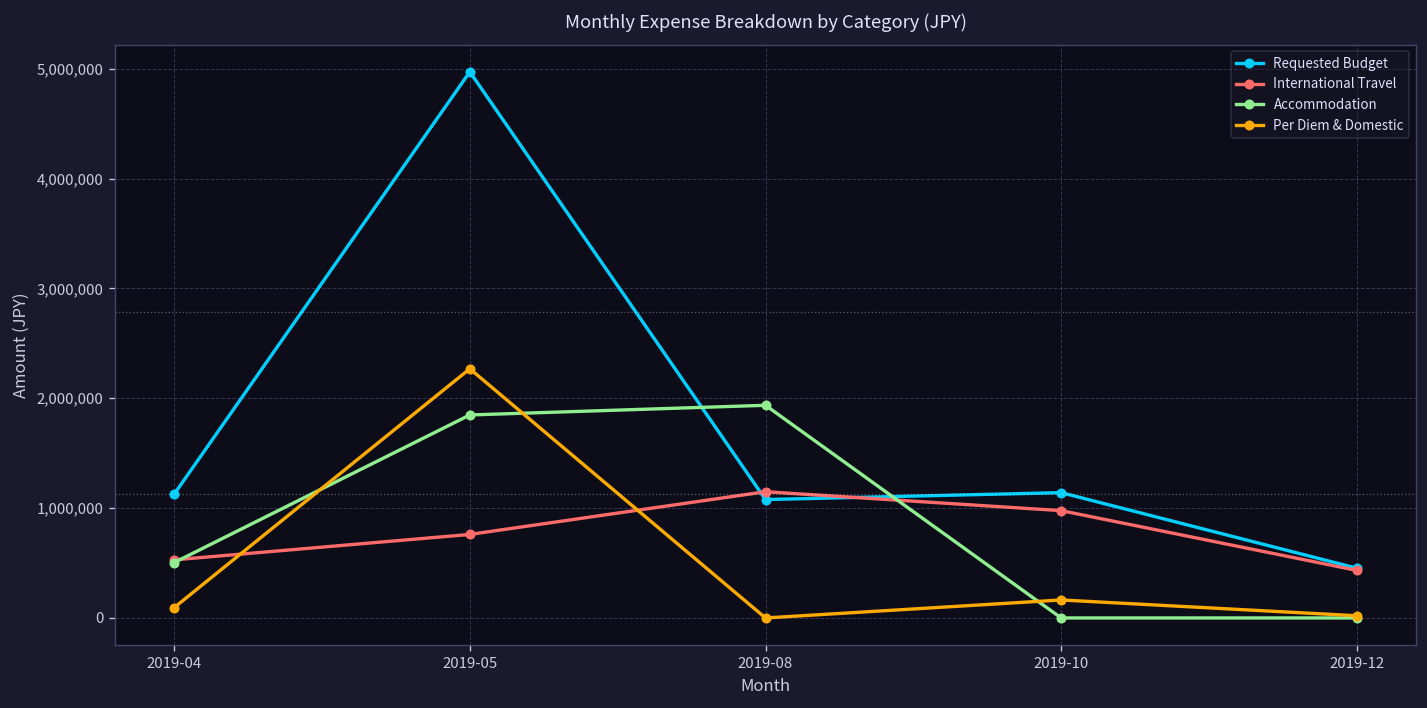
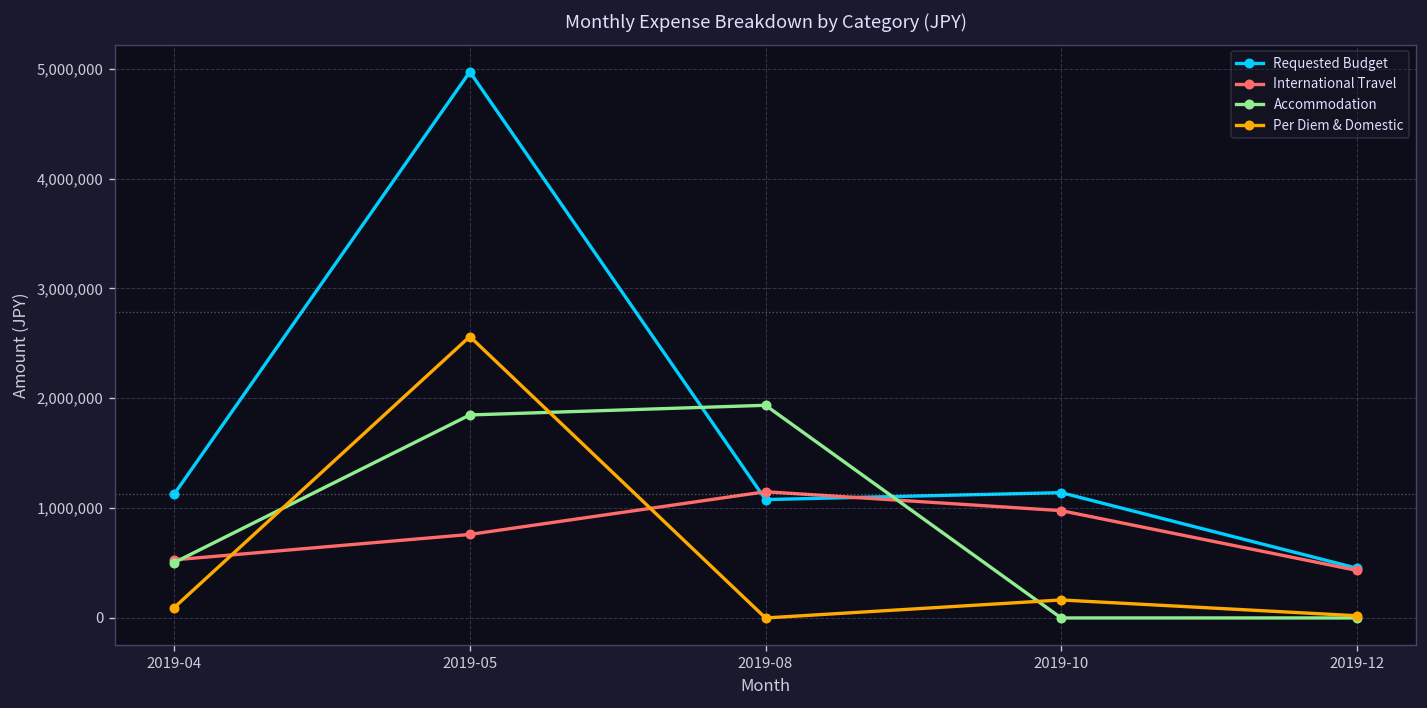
Per Diem & Domestic, 2019-05: 2,300,000 -> 2,600,000
